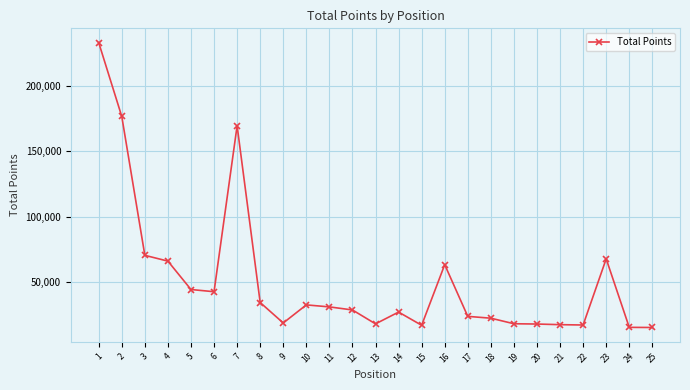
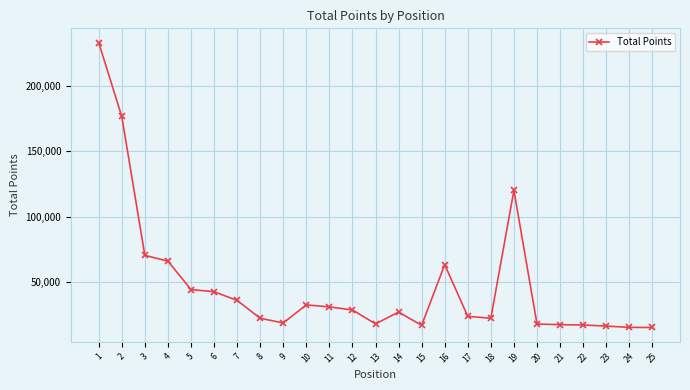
7: 170,000 -> 36,000
8: 34,000 -> 22,000
19: 18,000 -> 120,000
23: 67,000 -> 16,000
